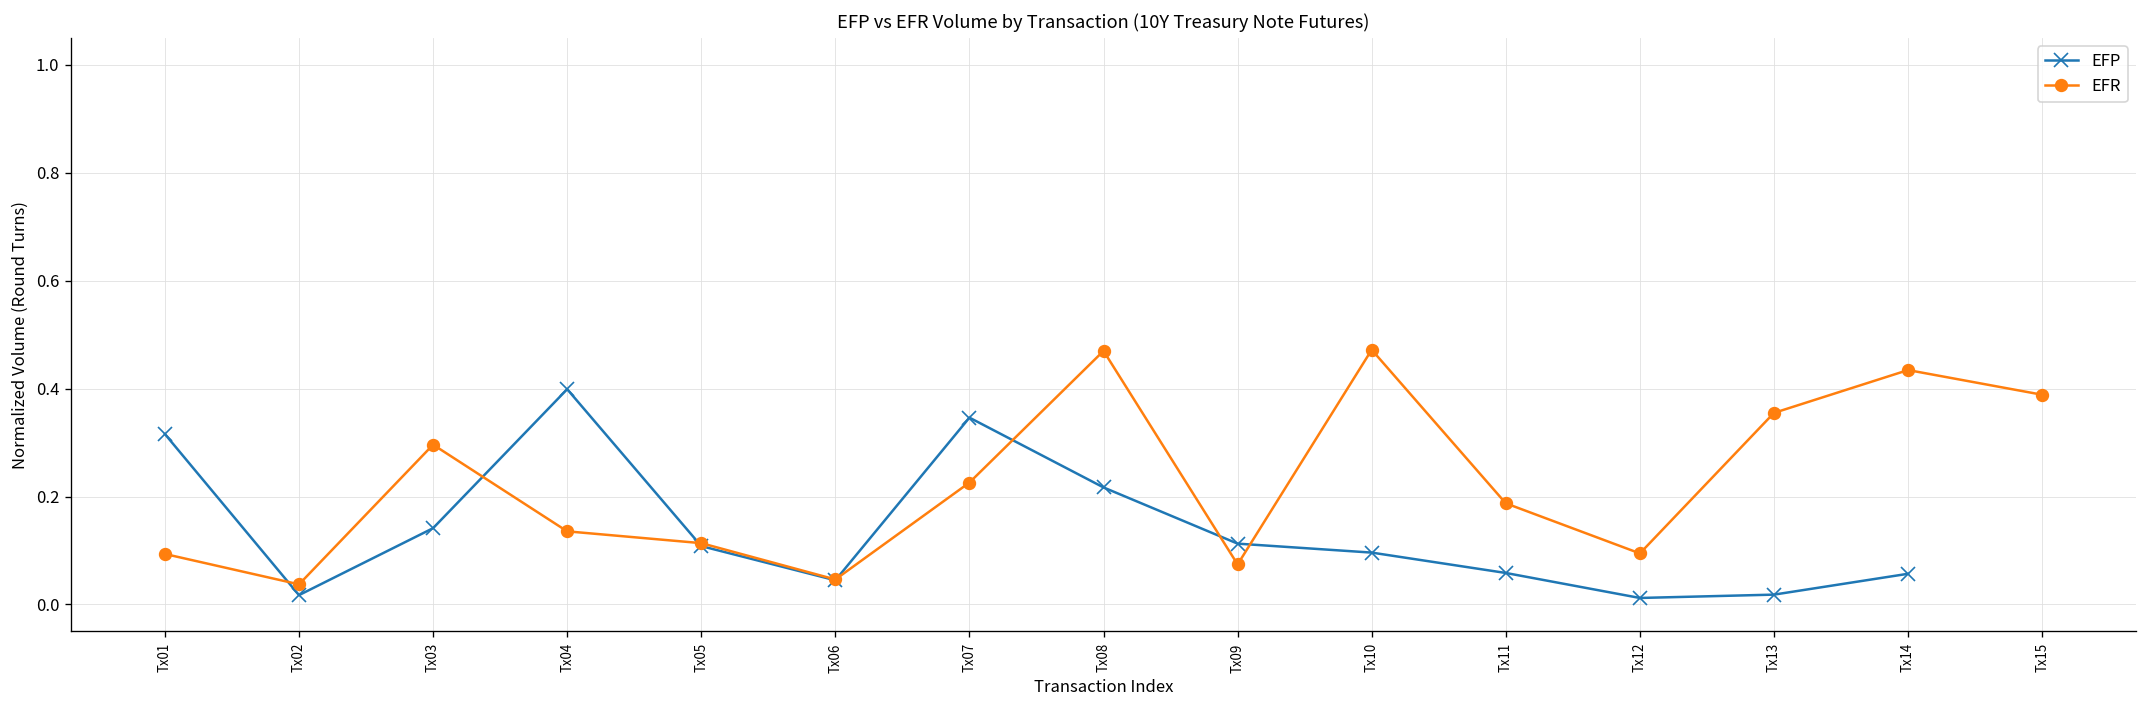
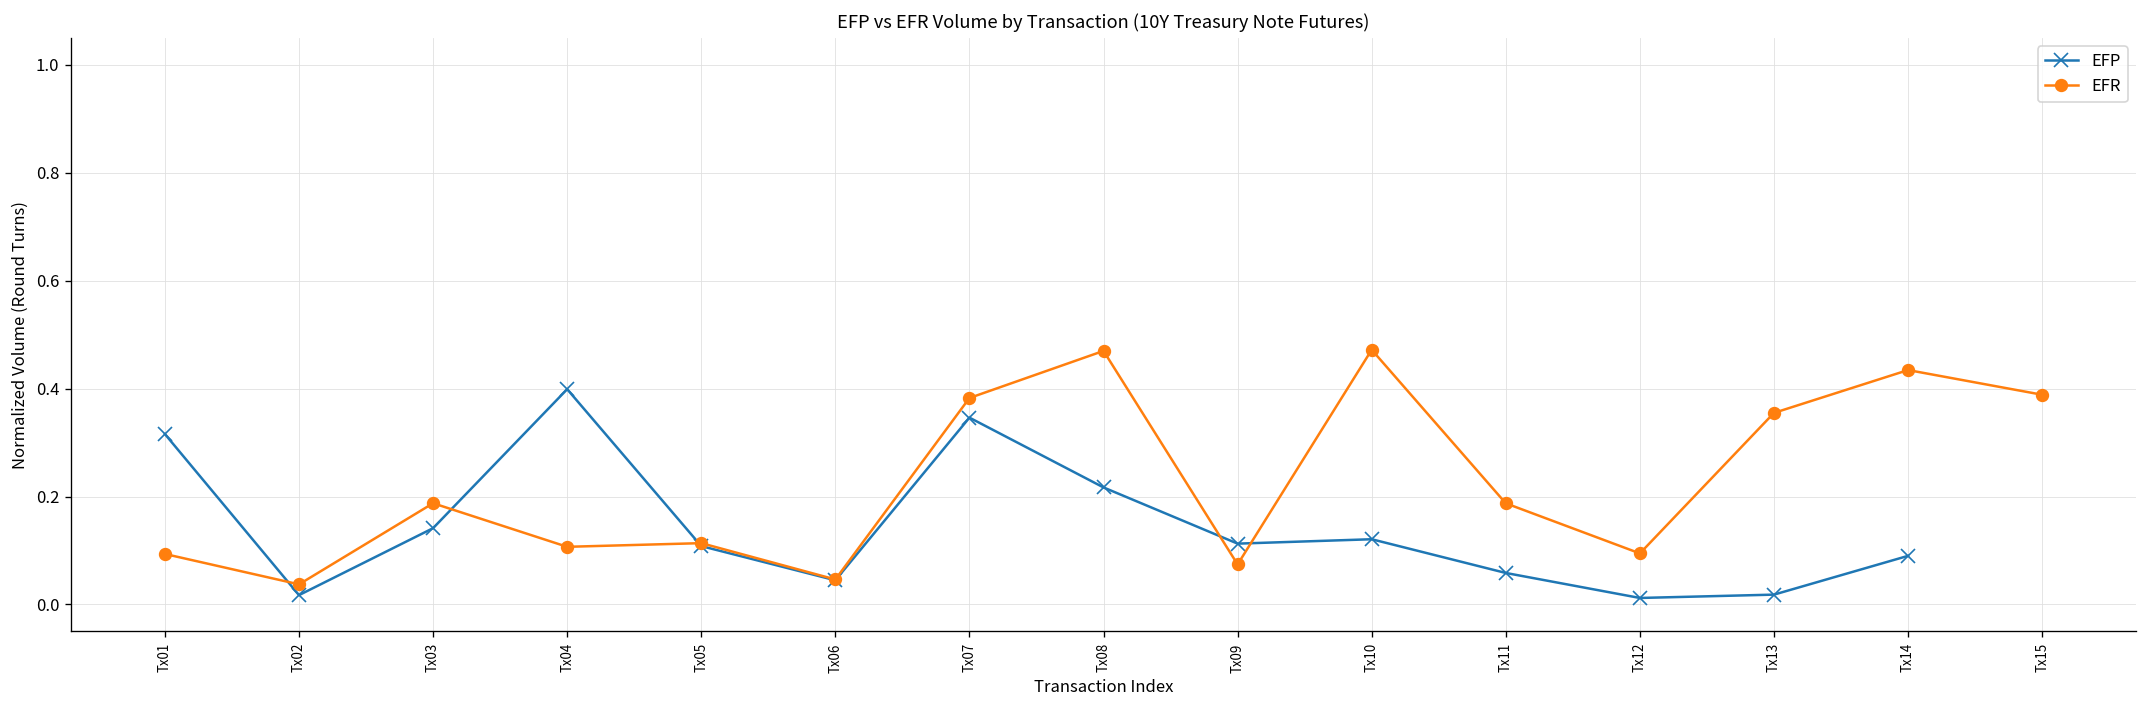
EFR, Tx03: 0.30 -> 0.19
EFR, Tx04: 0.14 -> 0.11
EFR, Tx07: 0.23 -> 0.38
EFP, Tx10: 0.10 -> 0.12
EFP, Tx14: 0.06 -> 0.09
